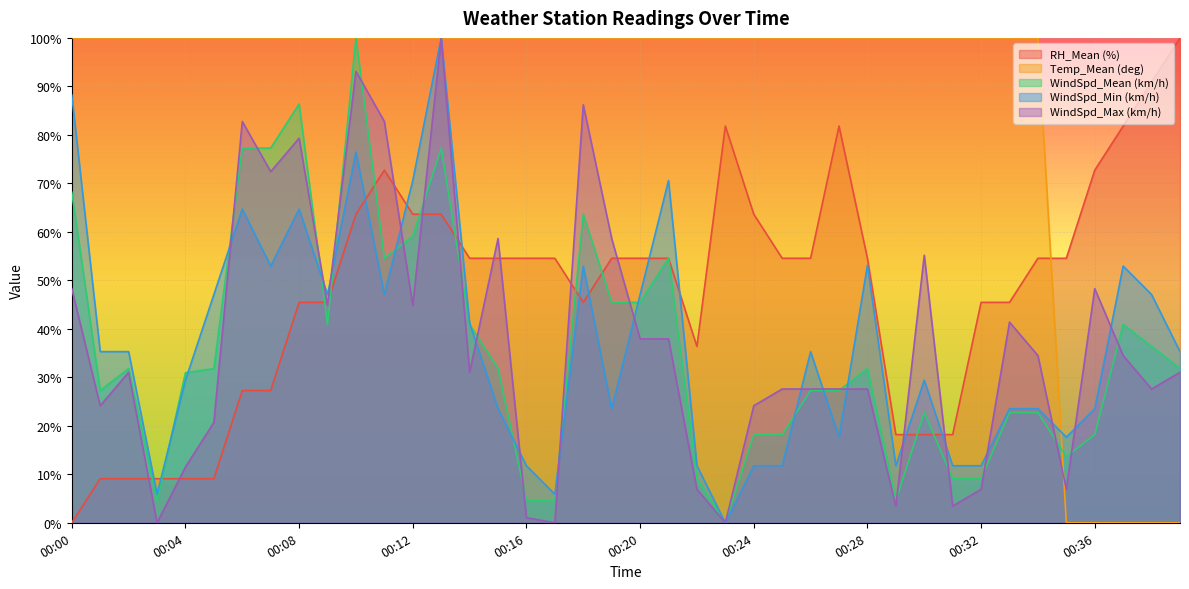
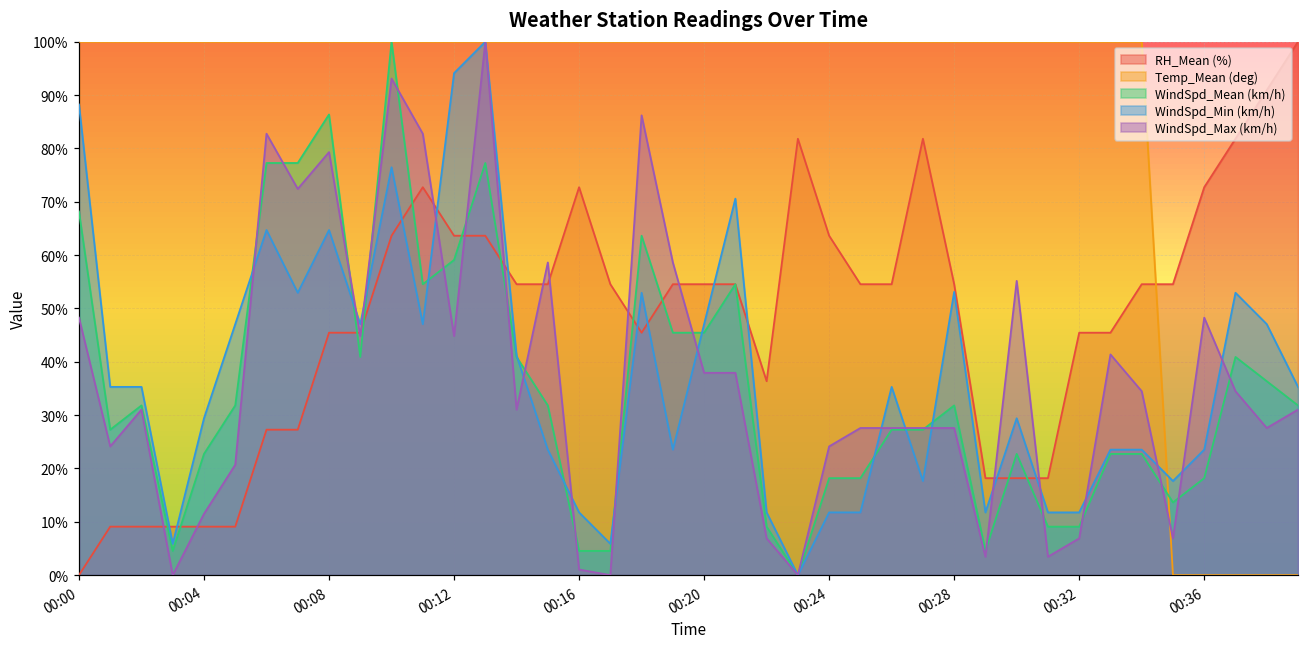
WindSpd_Mean (km/h), 00:04: 31% -> 23%
WindSpd_Min (km/h), 00:12: 71% -> 94%
RH_Mean (%), 00:16: 55% -> 73%
